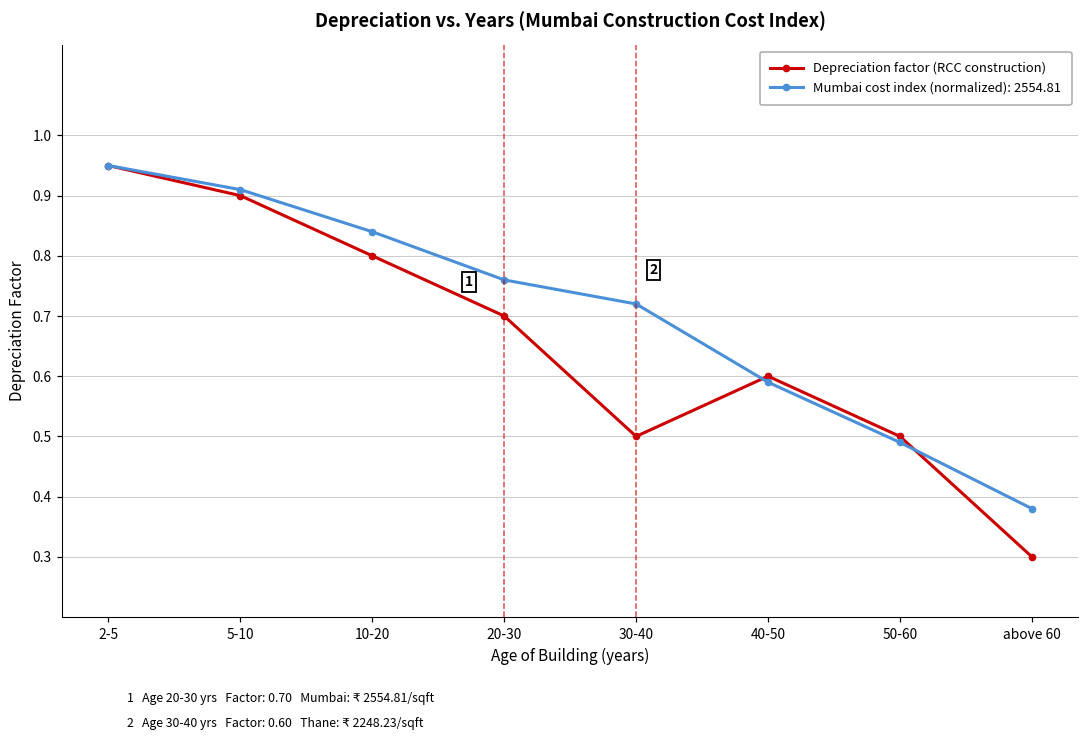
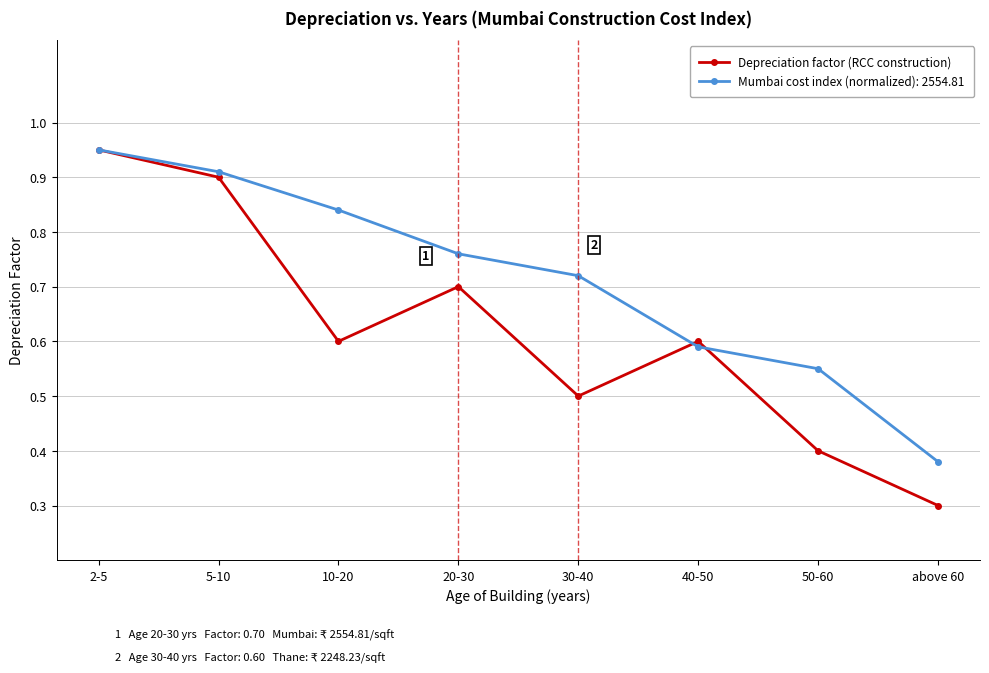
Depreciation factor (RCC construction), 10-20: 0.8 -> 0.6
Depreciation factor (RCC construction), 50-60: 0.5 -> 0.4
Mumbai cost index (normalized): 2554.81, 50-60: 0.49 -> 0.55
